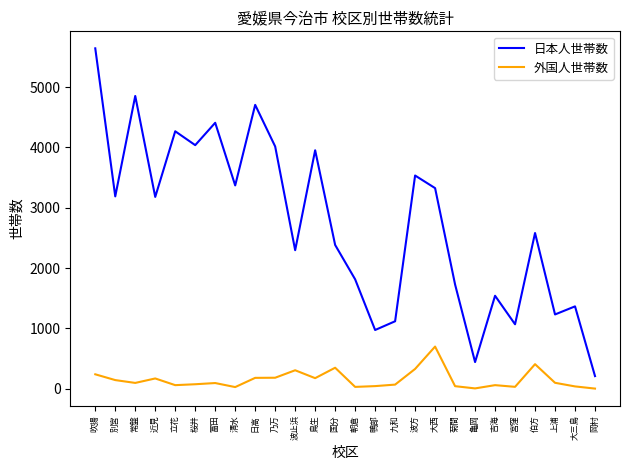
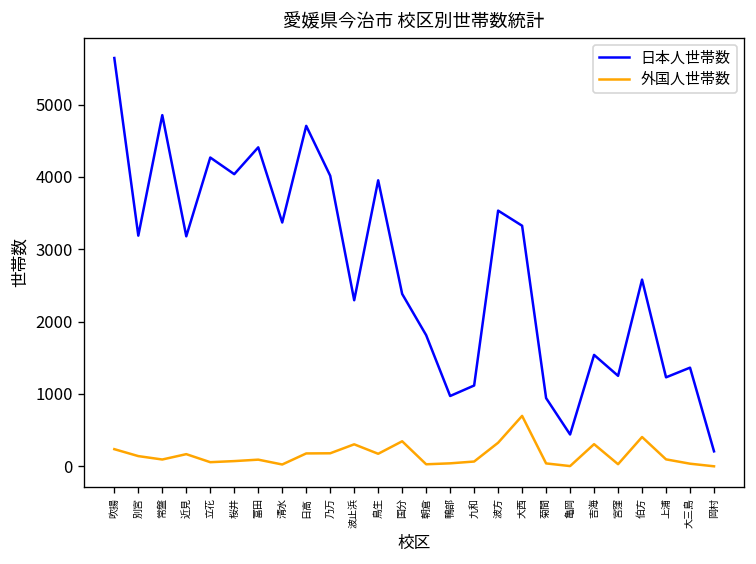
日本人世帯数, 菊間: 1700 -> 900
外国人世帯数, 吉海: 100 -> 300
日本人世帯数, 宮窪: 1100 -> 1300
